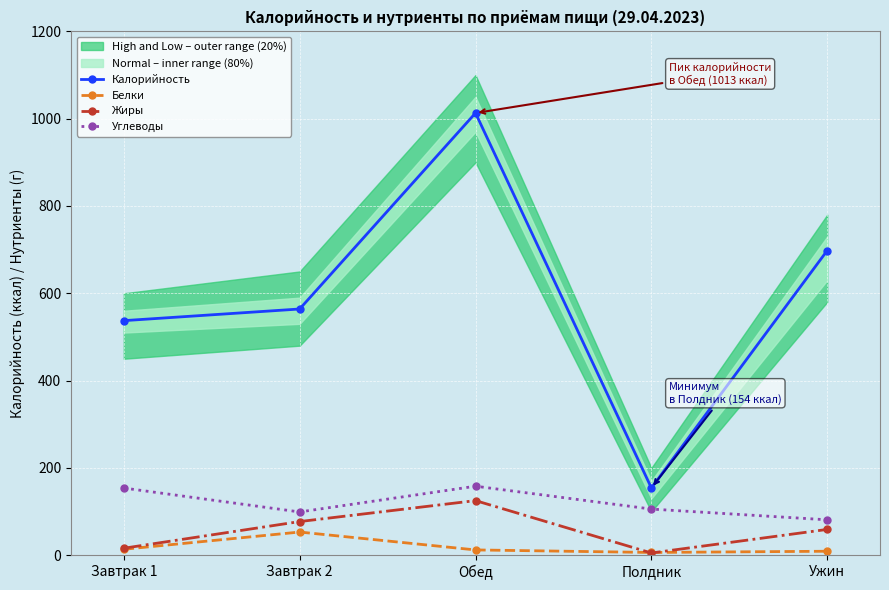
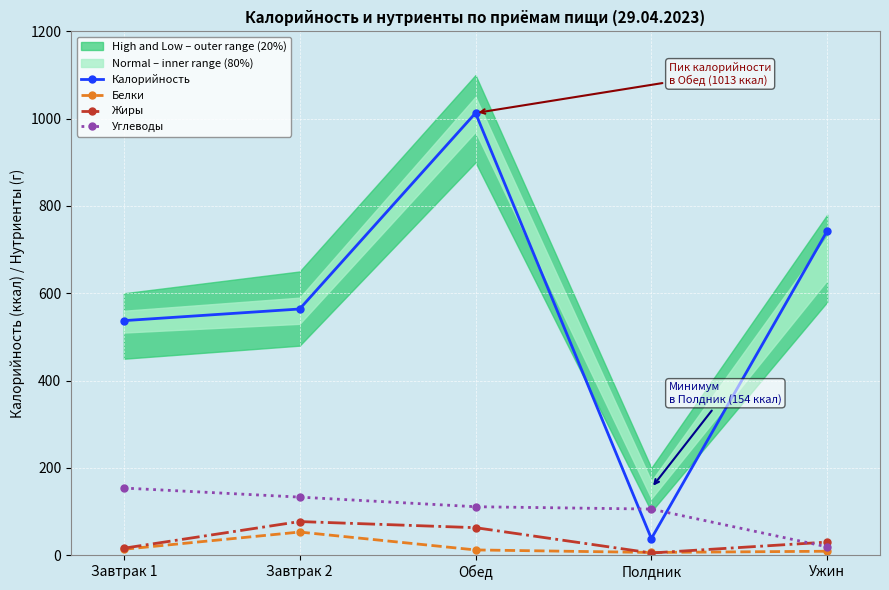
Углеводы, Завтрак 2: 100 -> 130
Жиры, Обед: 130 -> 60
Углеводы, Обед: 160 -> 110
Калорийность, Полдник: 150 -> 40
Калорийность, Ужин: 700 -> 740
Жиры, Ужин: 60 -> 30
Углеводы, Ужин: 80 -> 20
